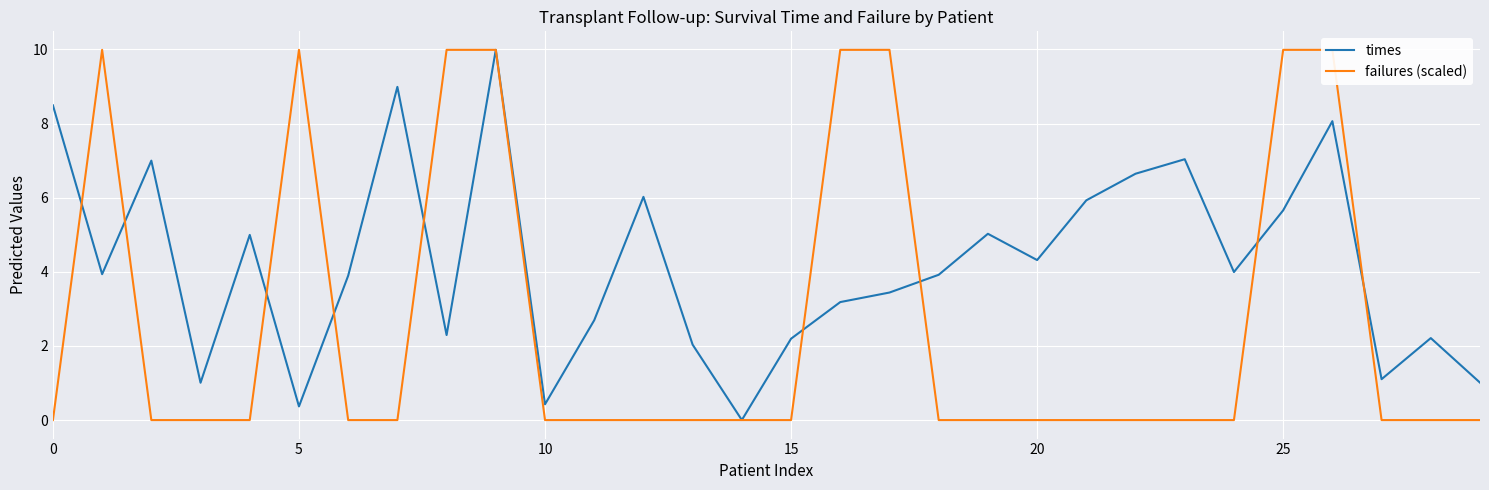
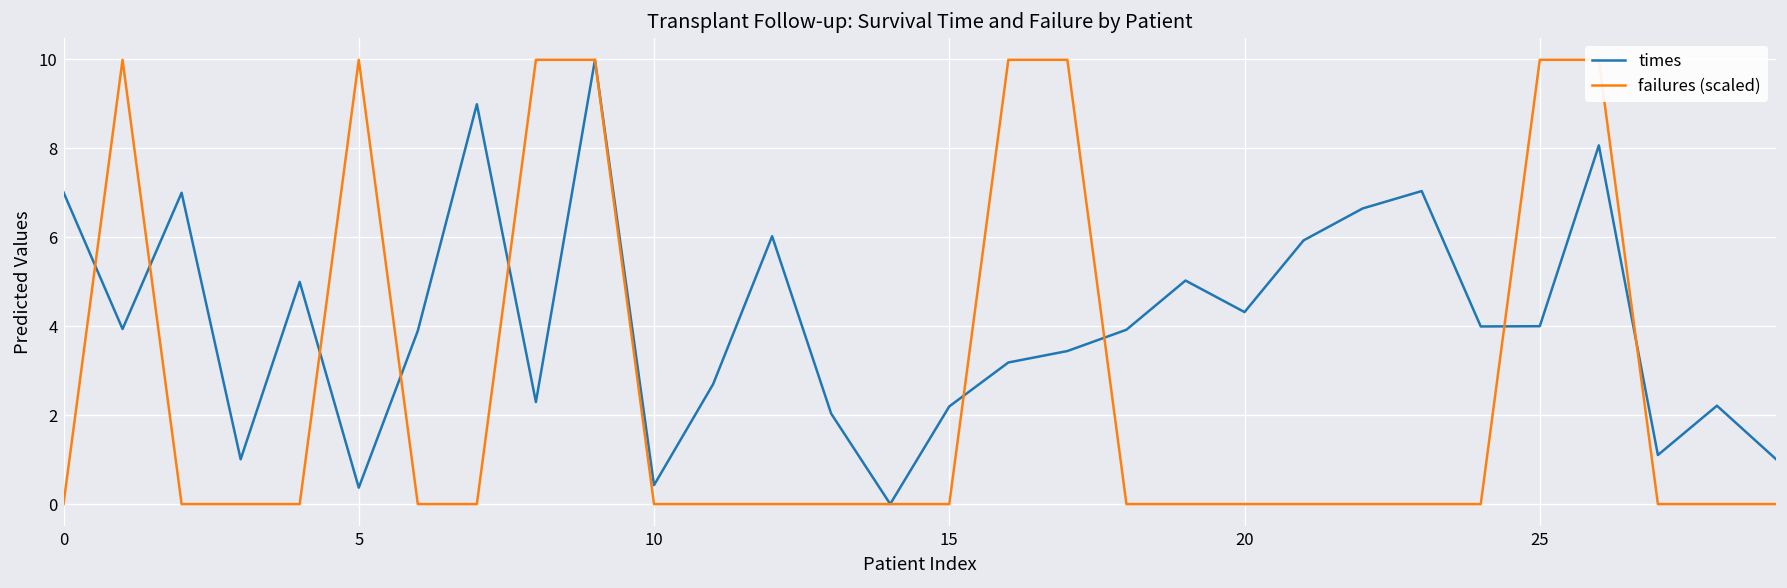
times, 0: 8.5 -> 7.0
times, 25: 5.7 -> 4.0
